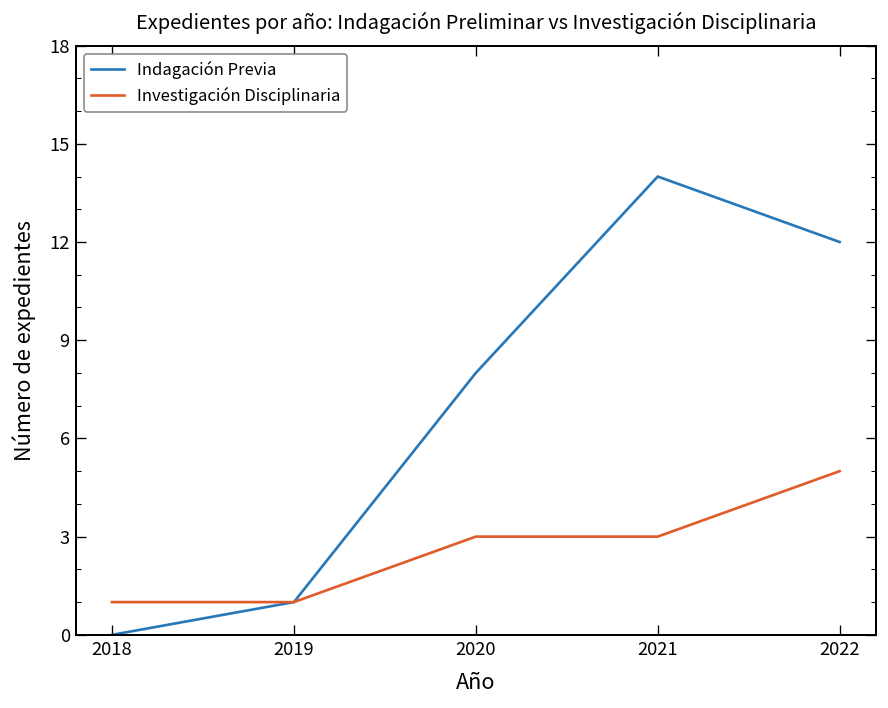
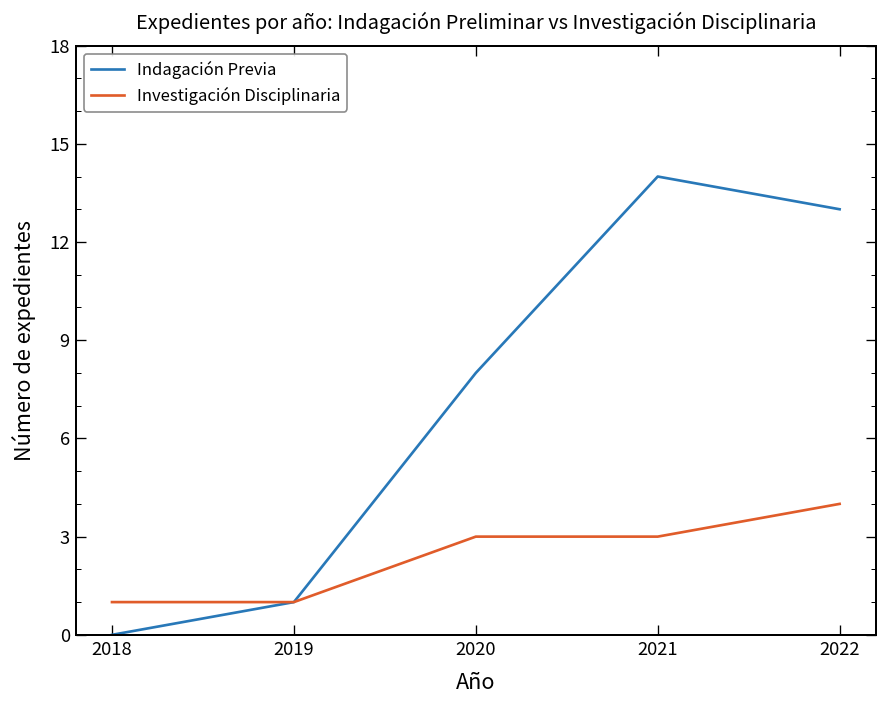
Indagación Previa, 2022: 12 -> 13
Investigación Disciplinaria, 2022: 5 -> 4
